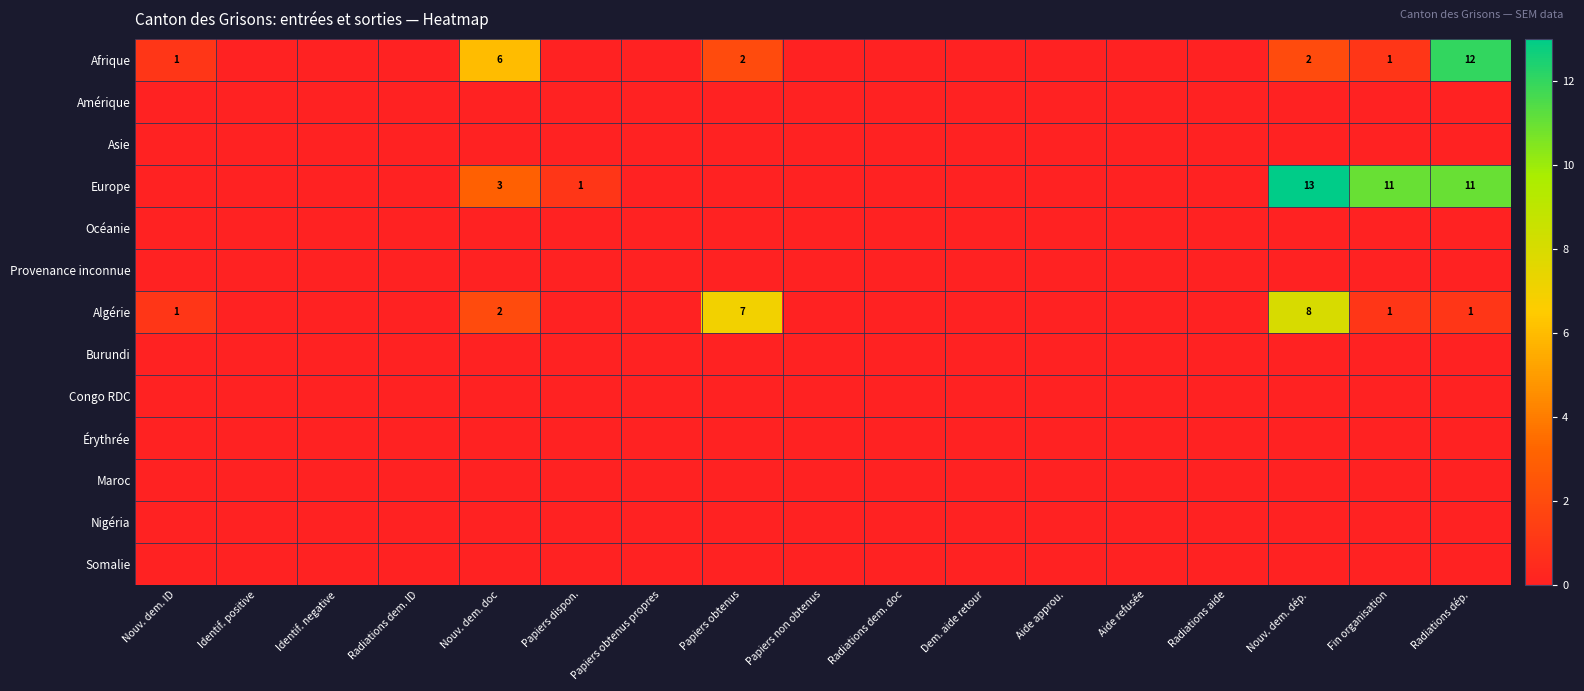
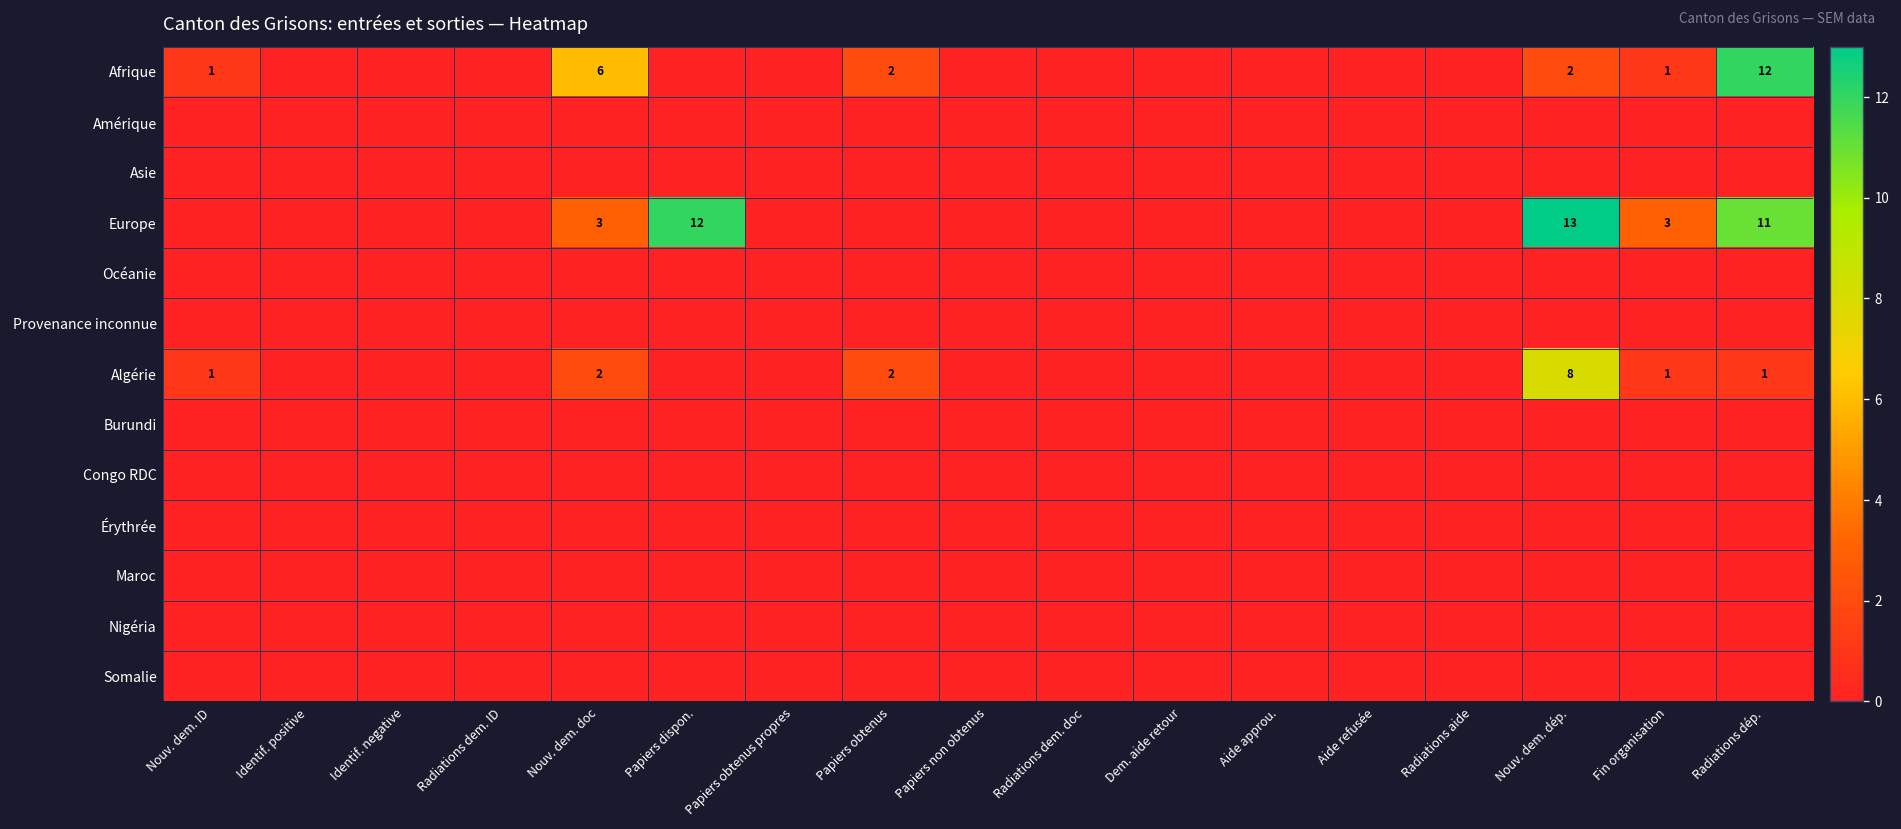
Europe, Papiers dispon.: 1 -> 12
Europe, Fin organisation: 11 -> 3
Algérie, Papiers obtenus: 7 -> 2
